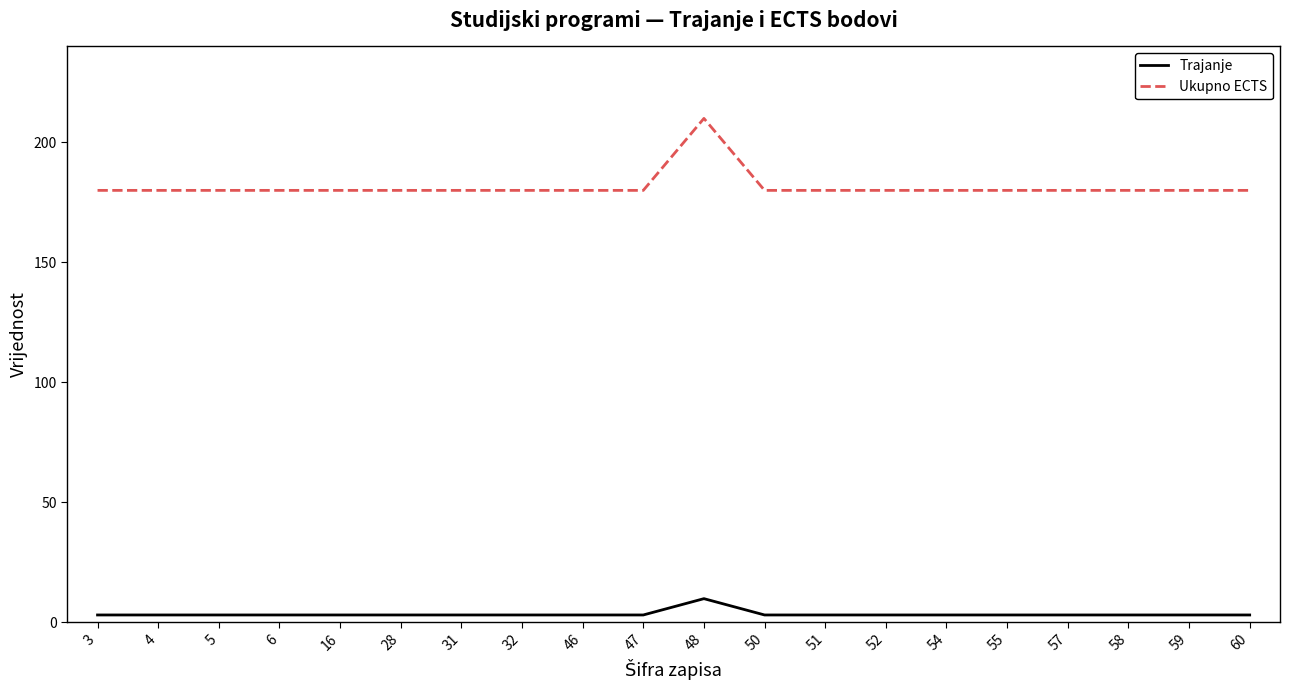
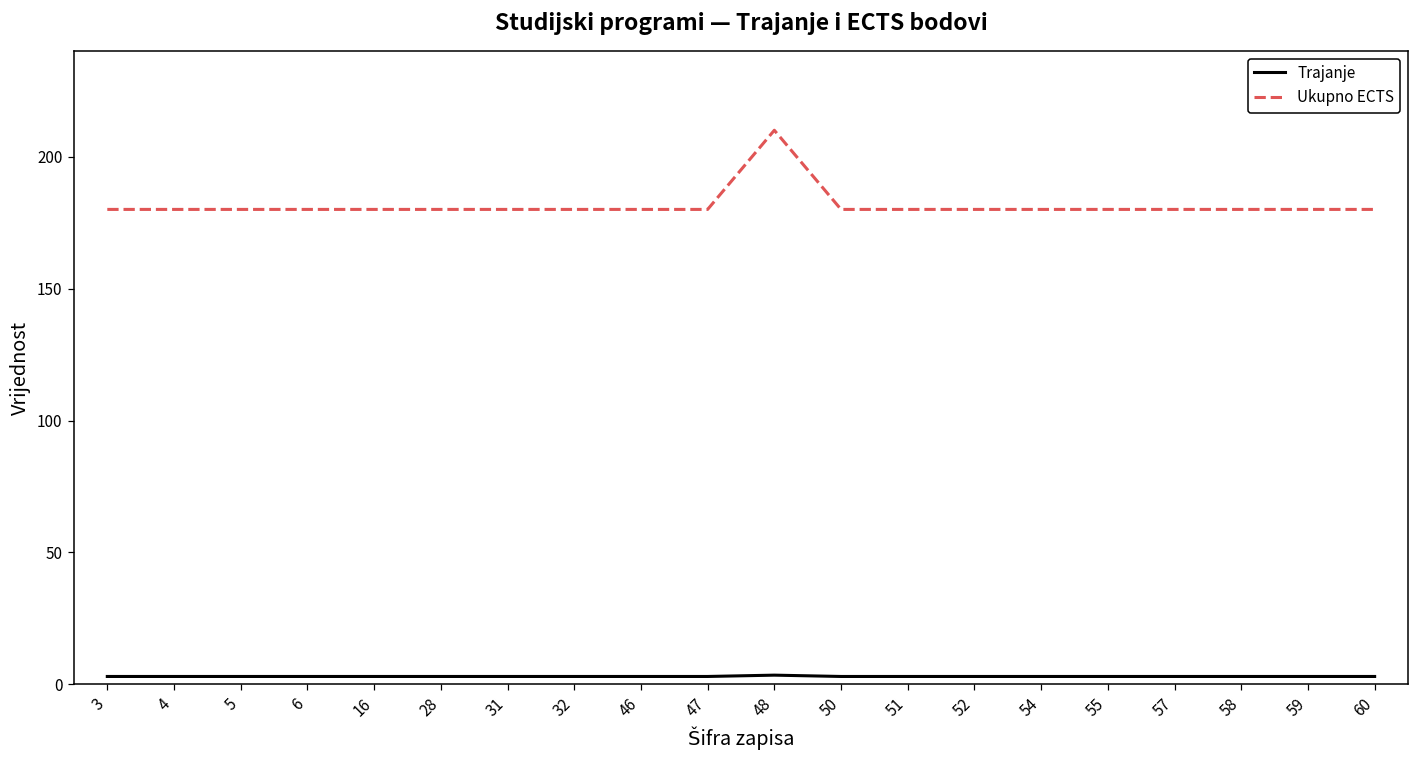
Trajanje, 48: 10 -> 4
